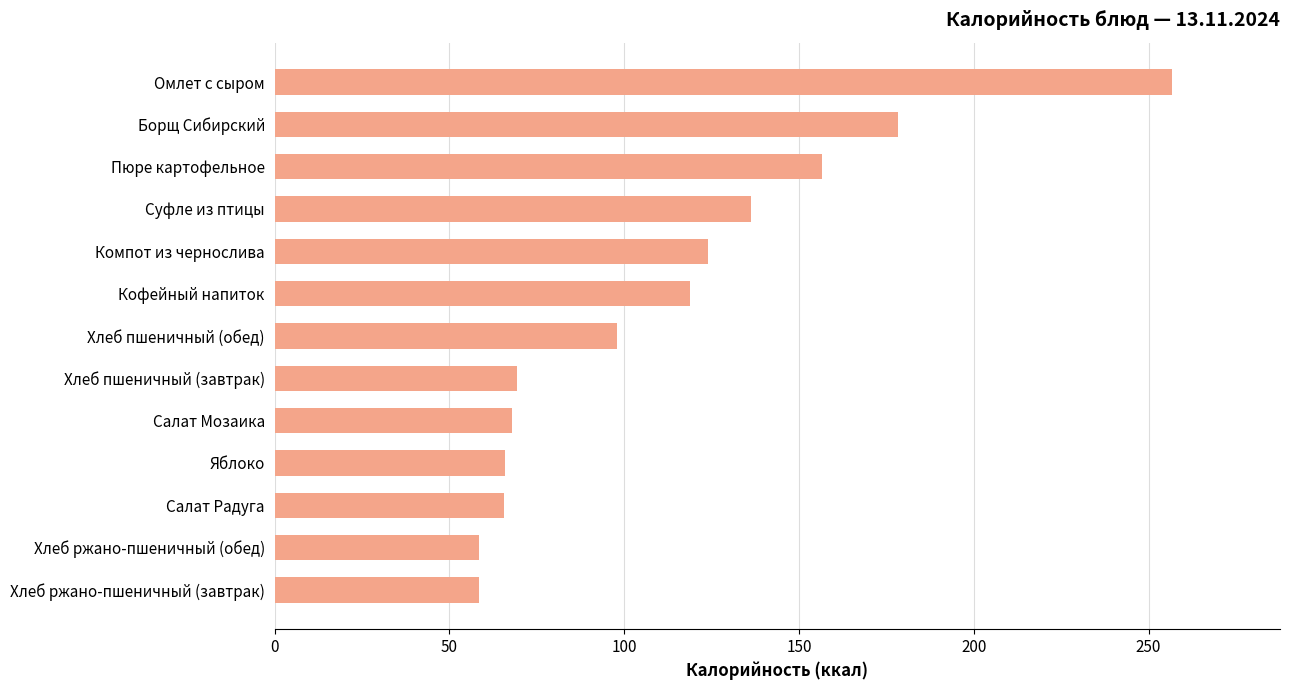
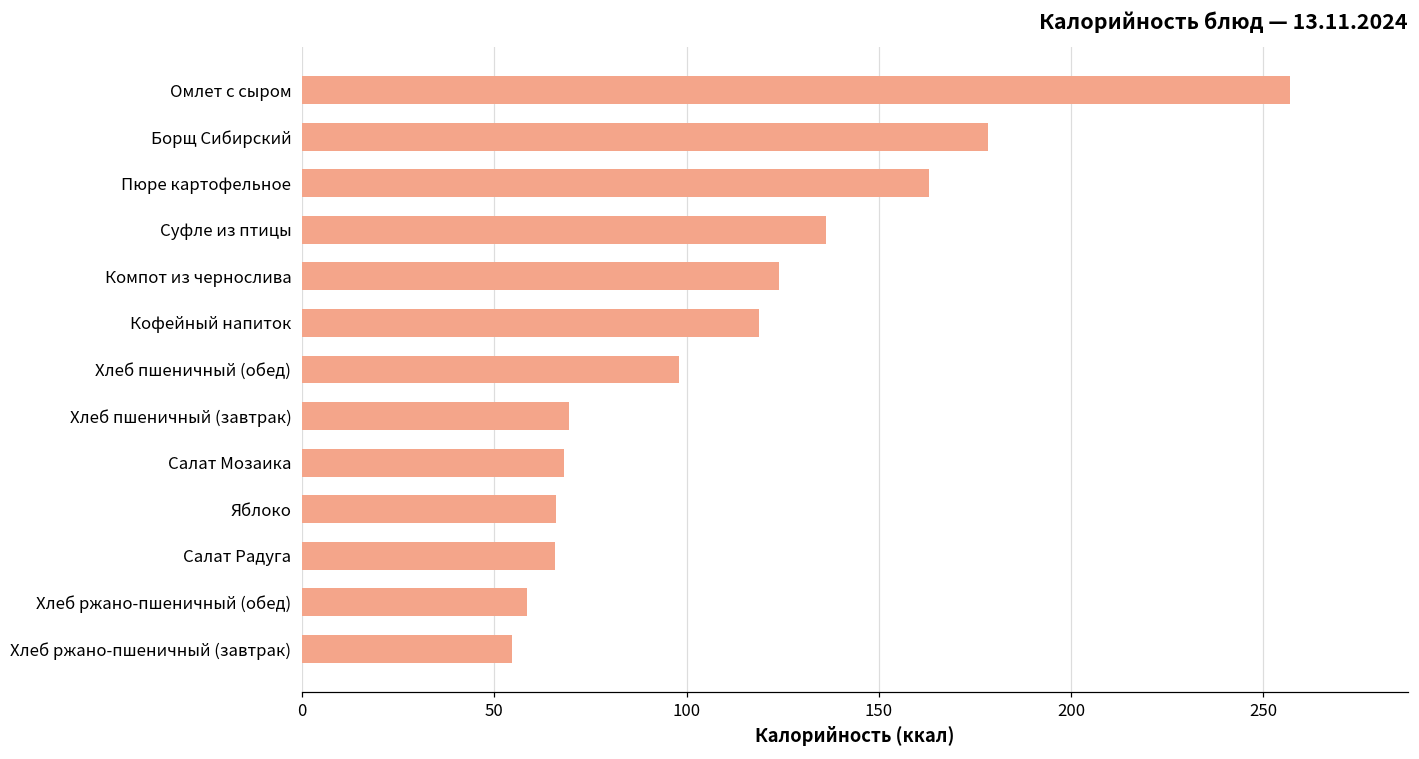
Пюре картофельное: 157 -> 163
Хлеб ржано-пшеничный (завтрак): 58 -> 55
